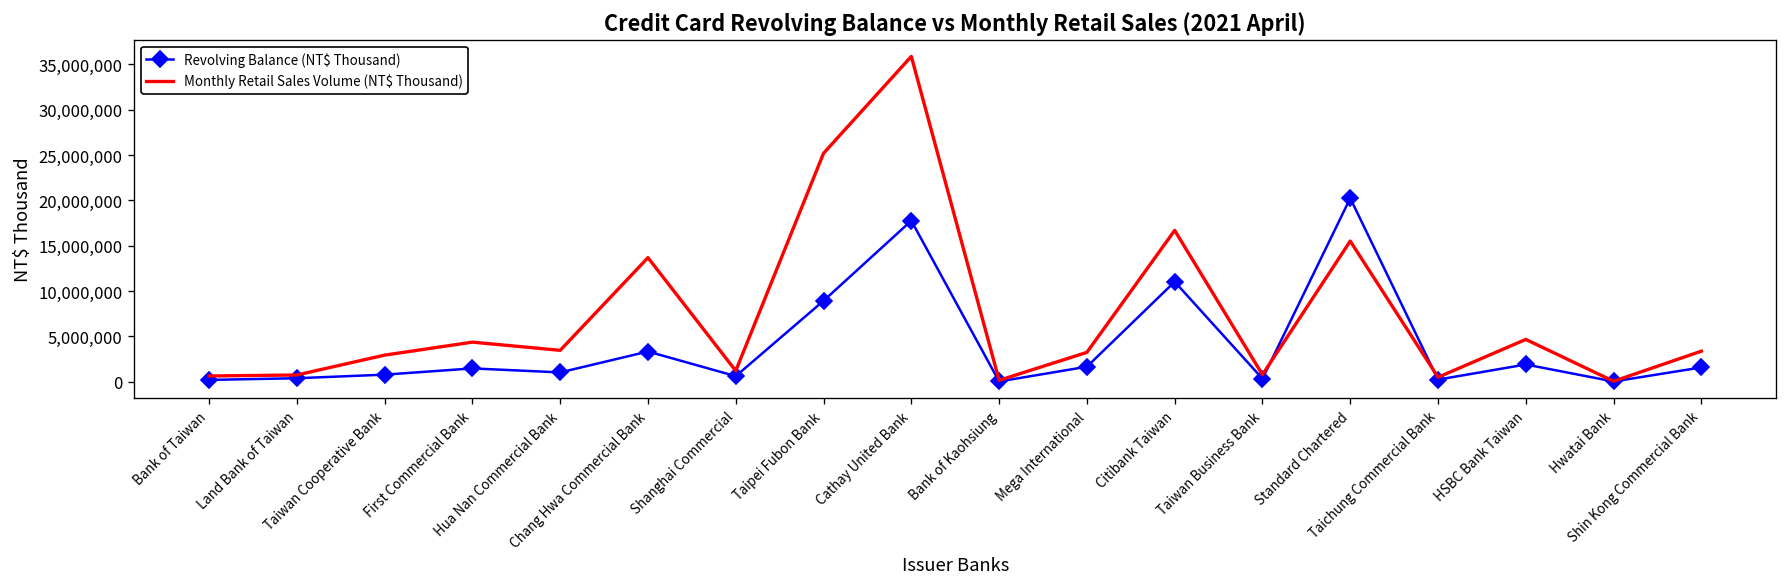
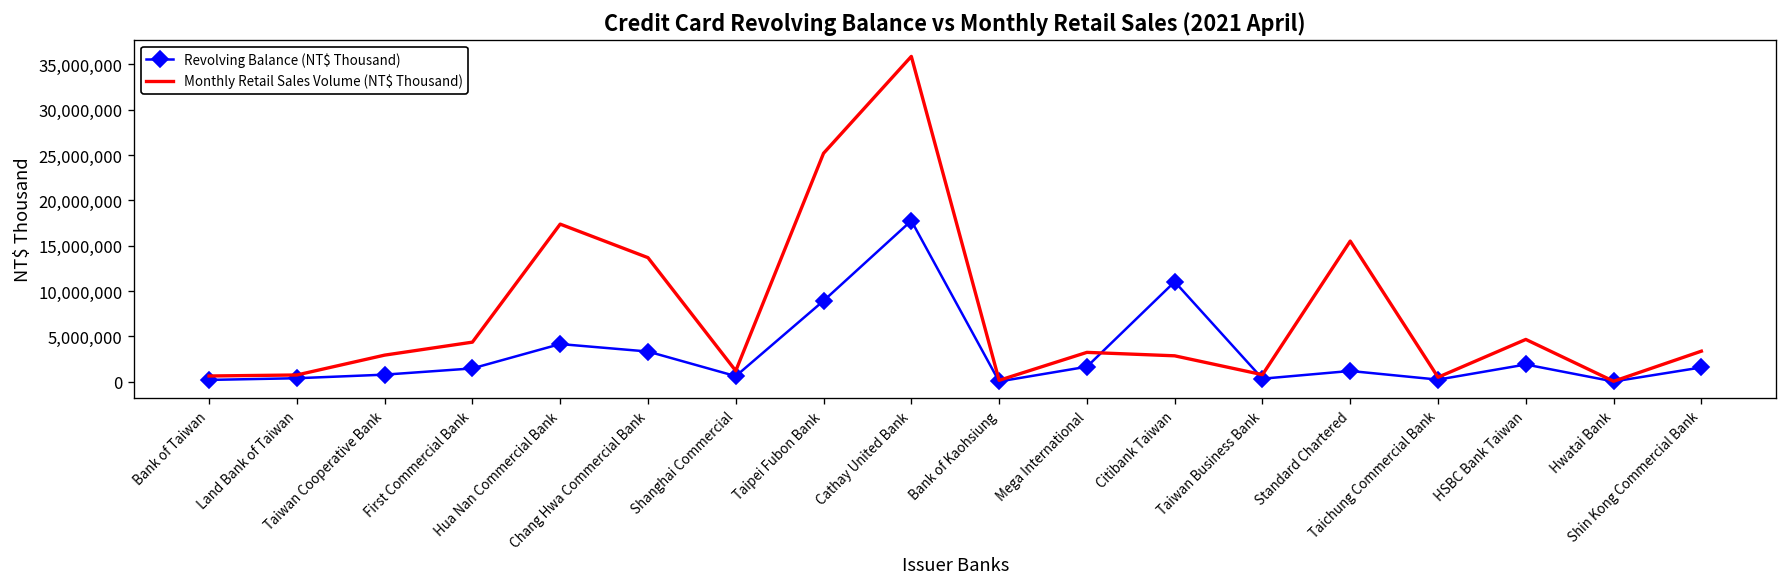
Revolving Balance (NT$ Thousand), Hua Nan Commercial Bank: 1,000,000 -> 4,000,000
Monthly Retail Sales Volume (NT$ Thousand), Hua Nan Commercial Bank: 3,000,000 -> 17,000,000
Monthly Retail Sales Volume (NT$ Thousand), Citibank Taiwan: 17,000,000 -> 3,000,000
Revolving Balance (NT$ Thousand), Standard Chartered: 20,000,000 -> 1,000,000
